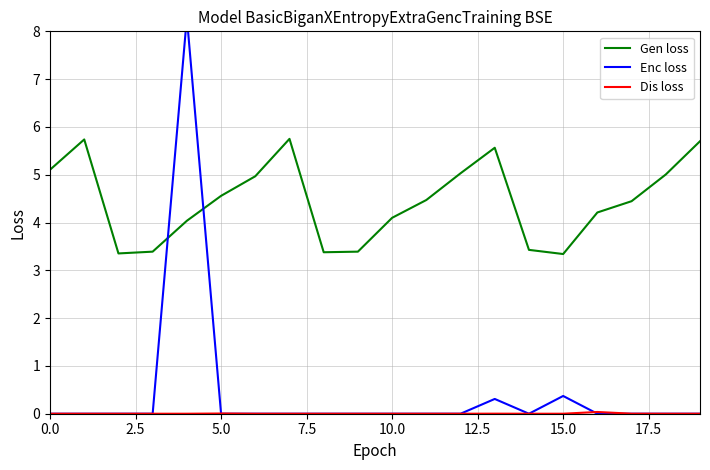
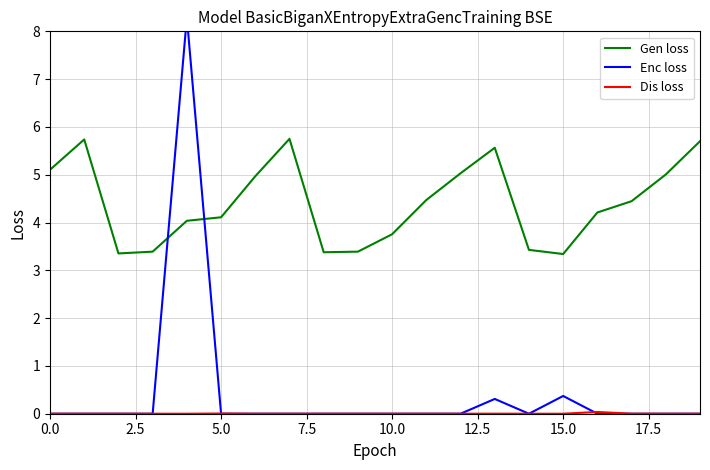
Gen loss, 5.0: 4.6 -> 4.1
Gen loss, 10.0: 4.1 -> 3.8
